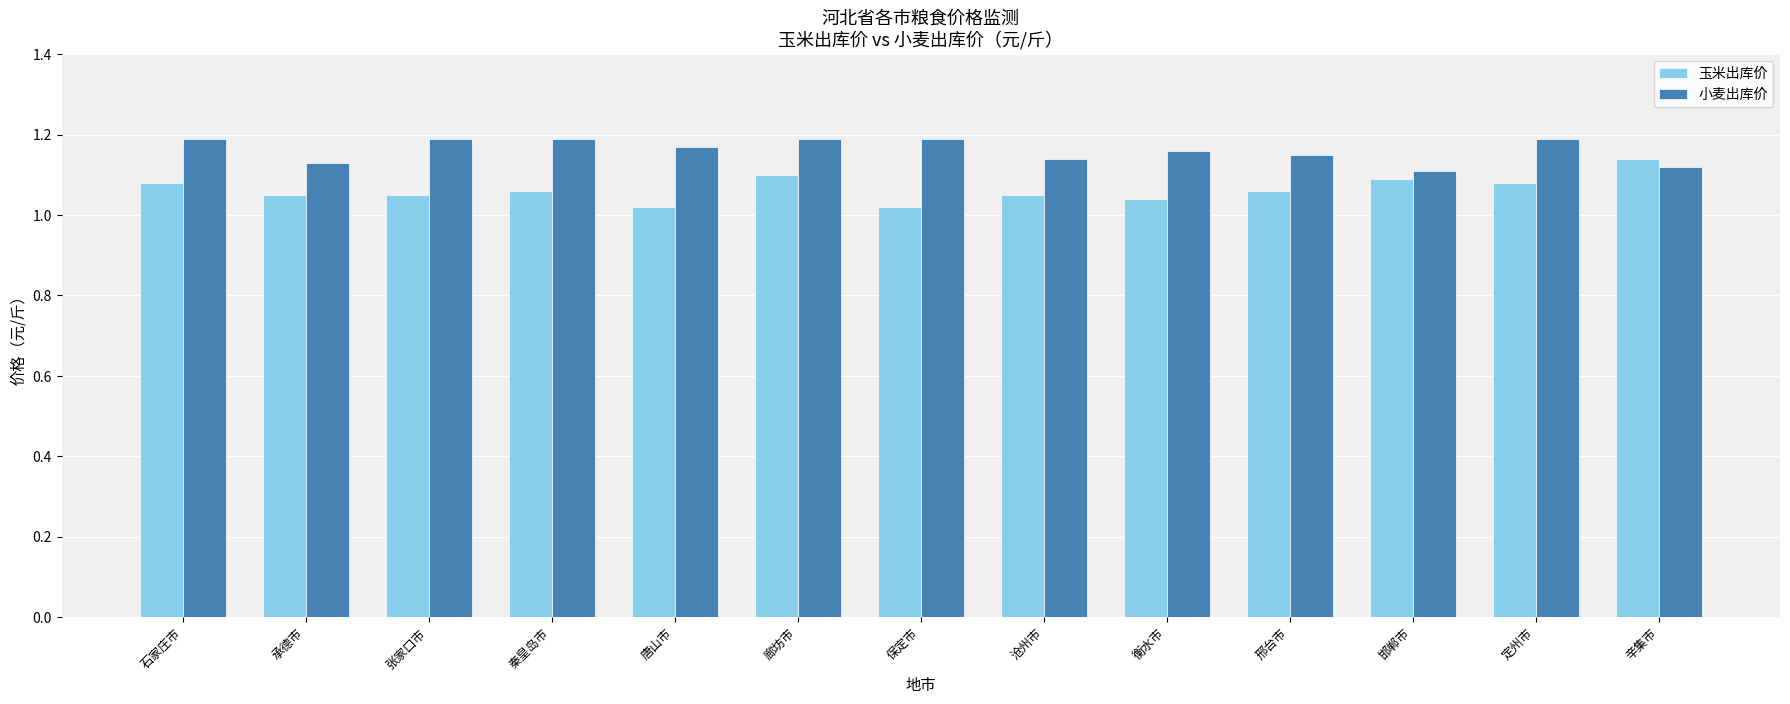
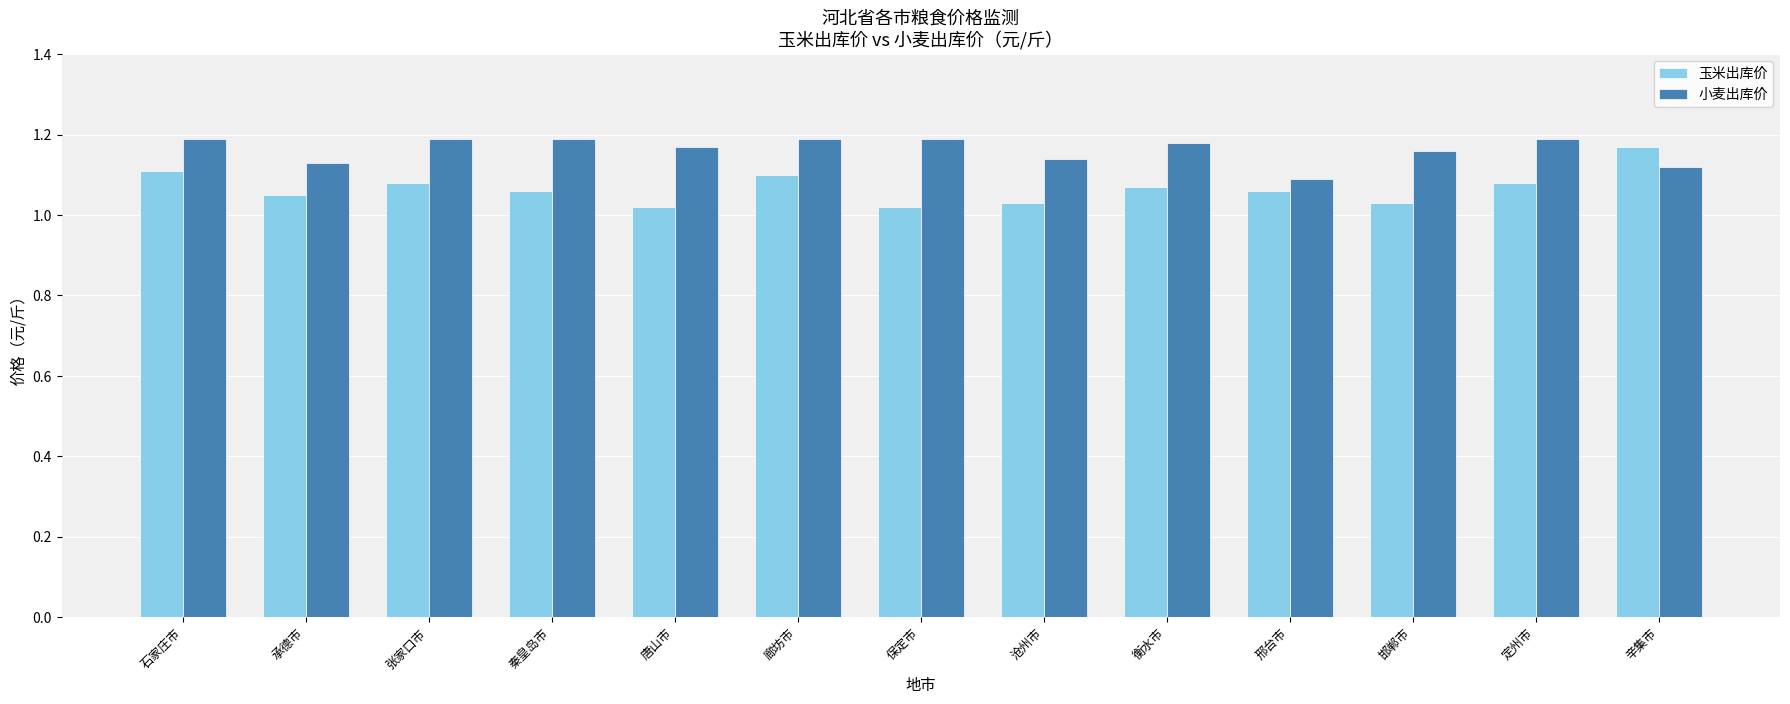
玉米出库价, 石家庄市: 1.08 -> 1.11
玉米出库价, 张家口市: 1.05 -> 1.08
玉米出库价, 沧州市: 1.05 -> 1.03
玉米出库价, 衡水市: 1.04 -> 1.07
小麦出库价, 衡水市: 1.16 -> 1.18
小麦出库价, 邢台市: 1.15 -> 1.09
玉米出库价, 邯郸市: 1.09 -> 1.03
小麦出库价, 邯郸市: 1.11 -> 1.16
玉米出库价, 辛集市: 1.14 -> 1.17
